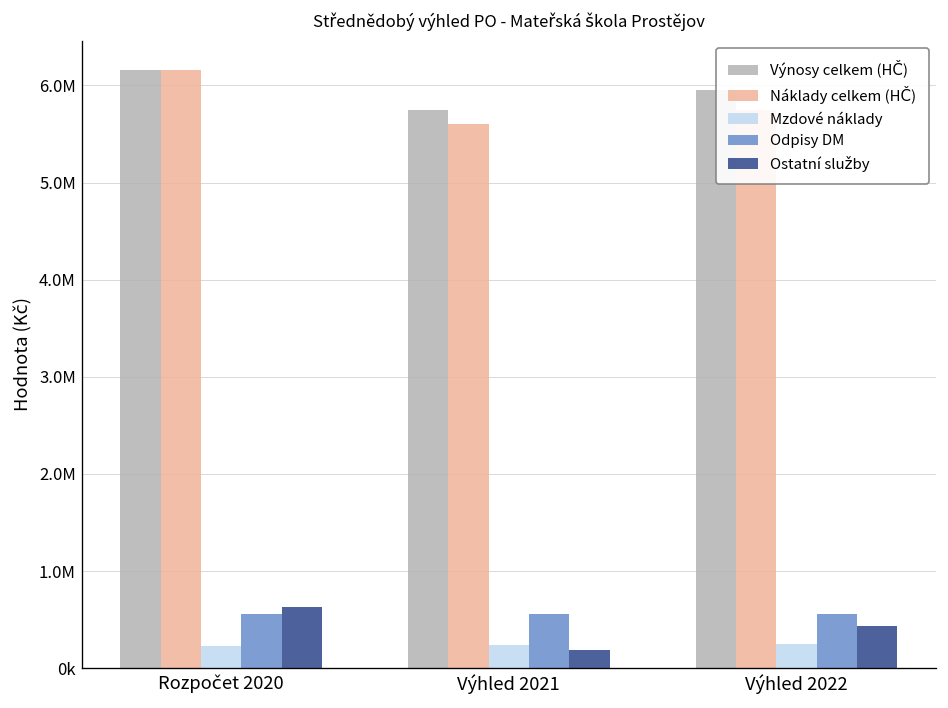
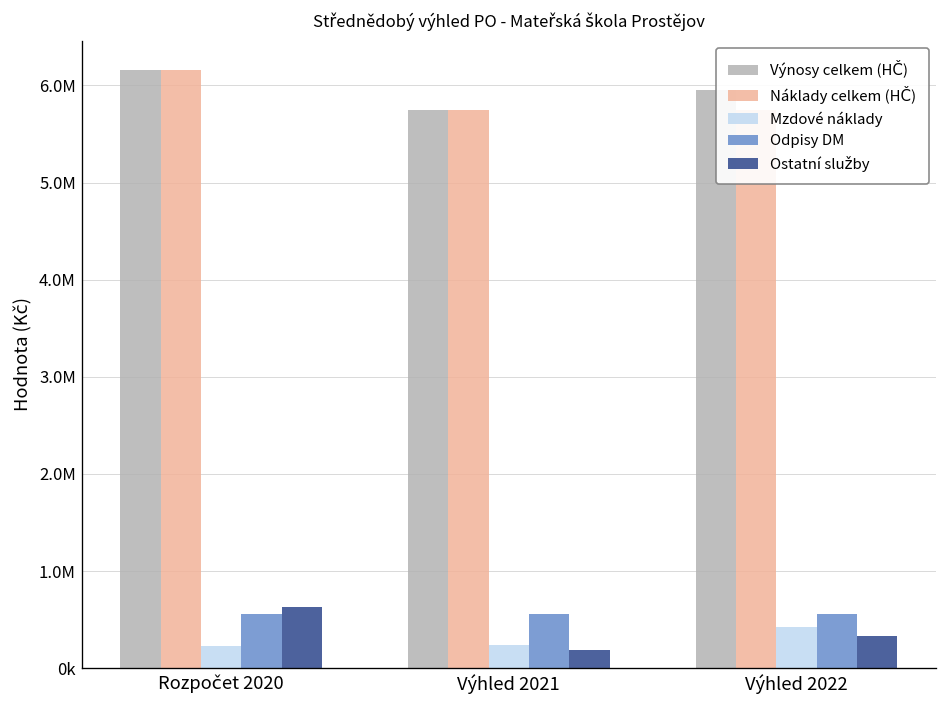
Náklady celkem (HČ), Výhled 2021: 5600000 -> 5700000
Mzdové náklady, Výhled 2022: 300000 -> 400000
Ostatní služby, Výhled 2022: 400000 -> 300000
